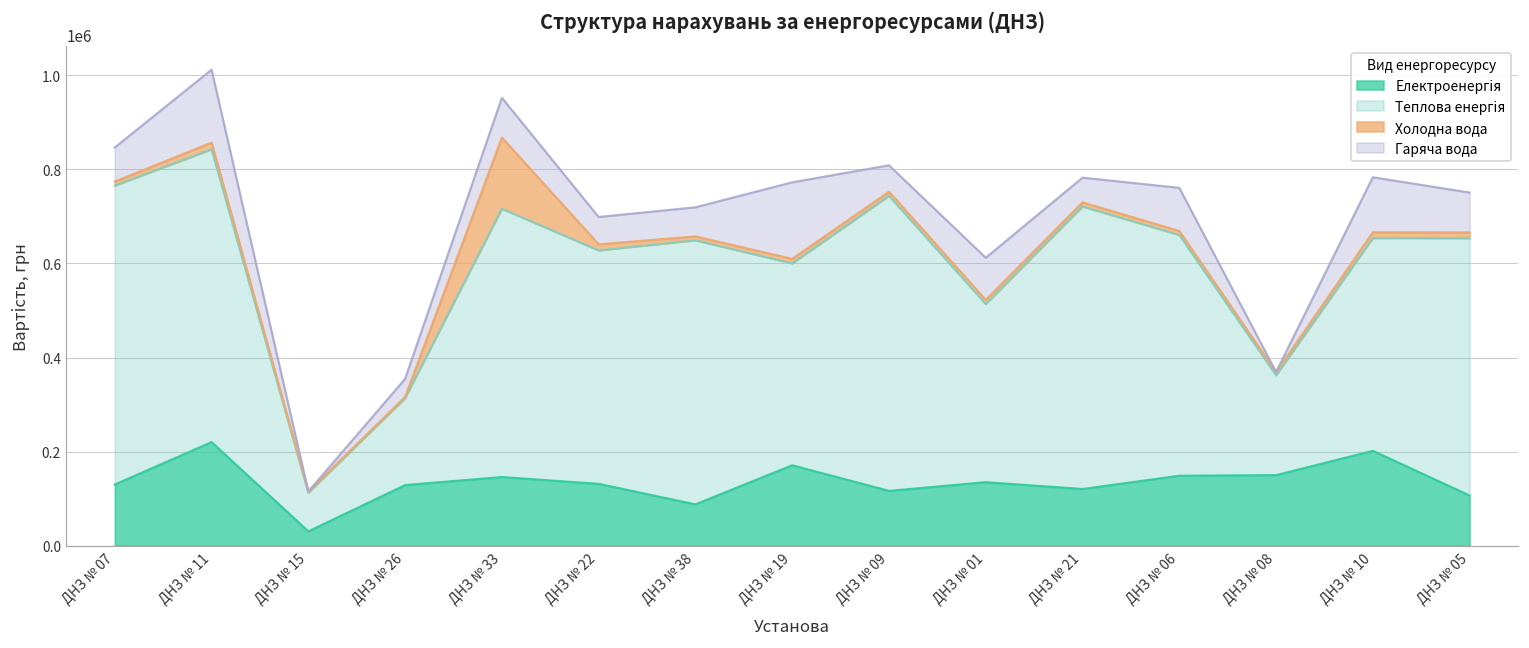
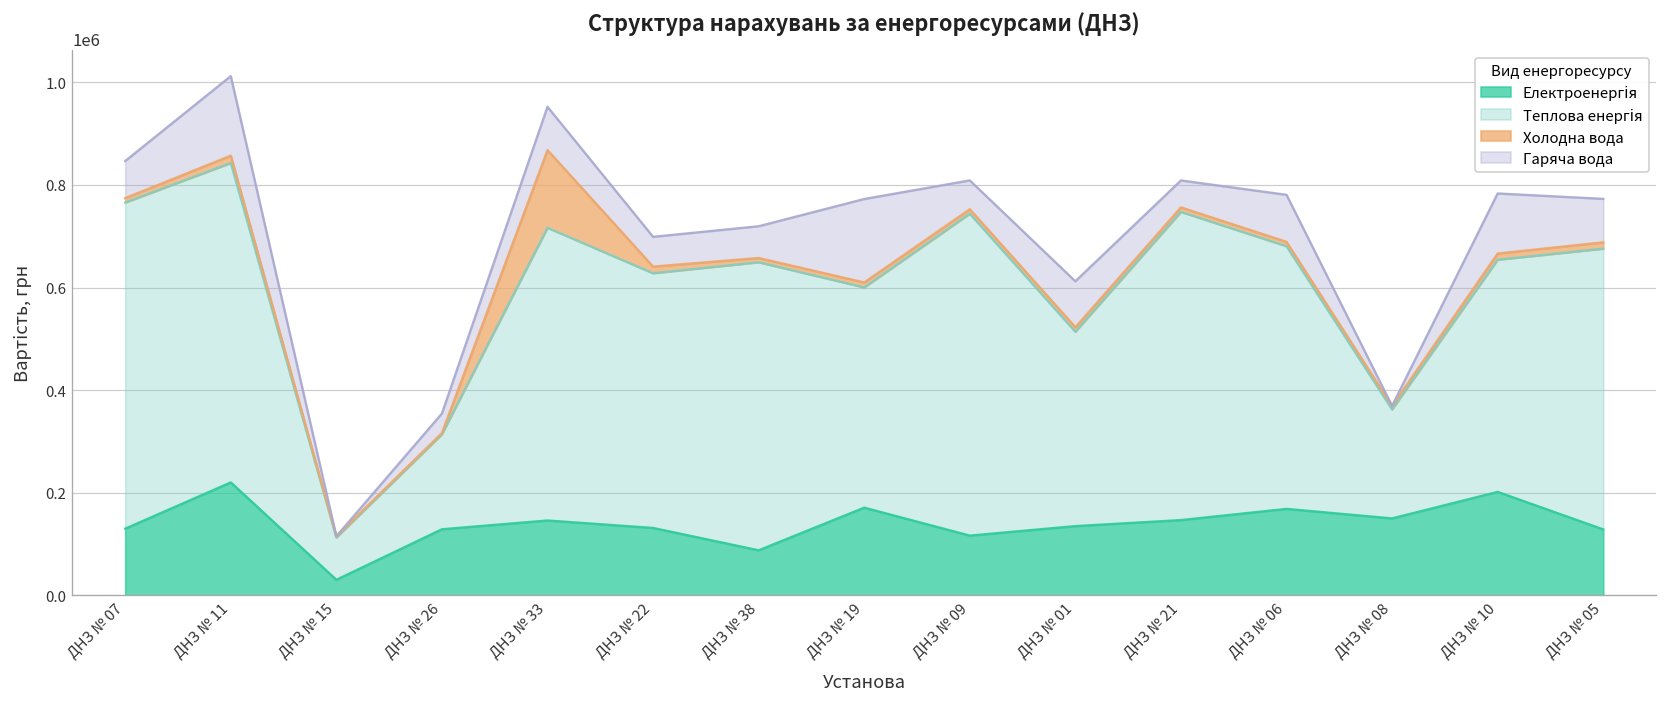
Електроенергія, ДНЗ № 21: 120000 -> 150000
Електроенергія, ДНЗ № 06: 150000 -> 170000
Електроенергія, ДНЗ № 05: 110000 -> 130000
